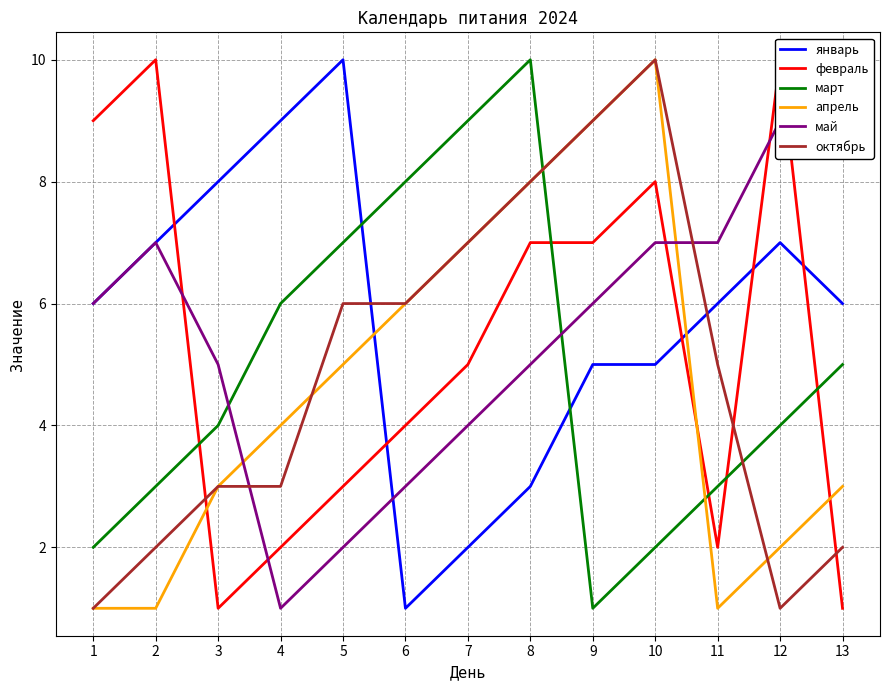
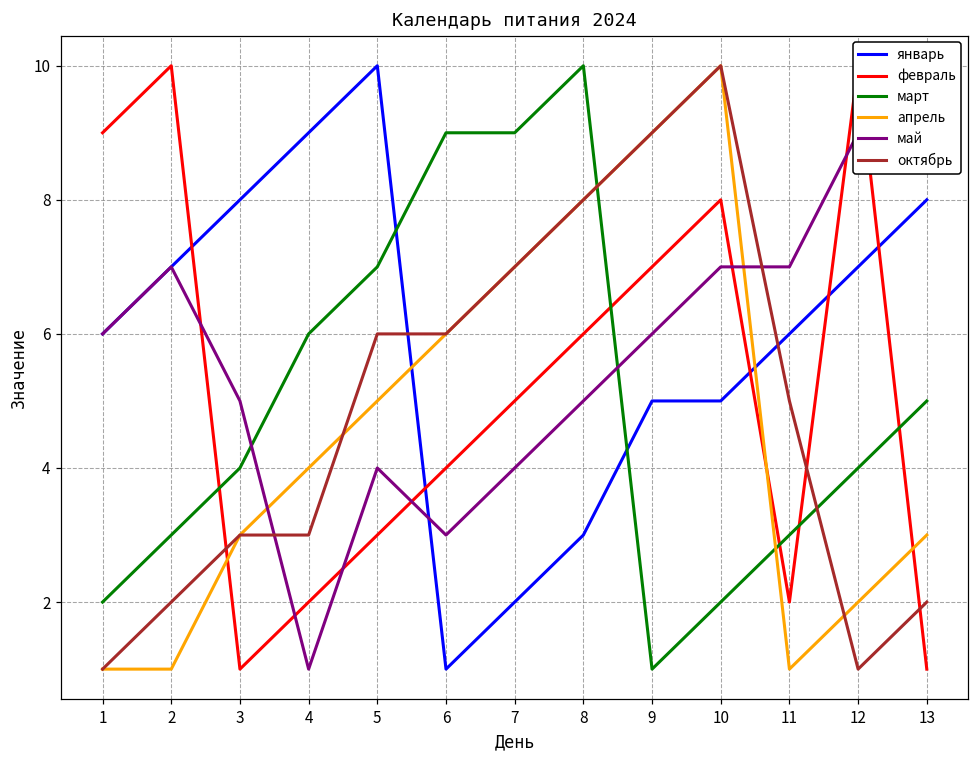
май, 5: 2 -> 4
март, 6: 8 -> 9
февраль, 8: 7 -> 6
январь, 13: 6 -> 8
